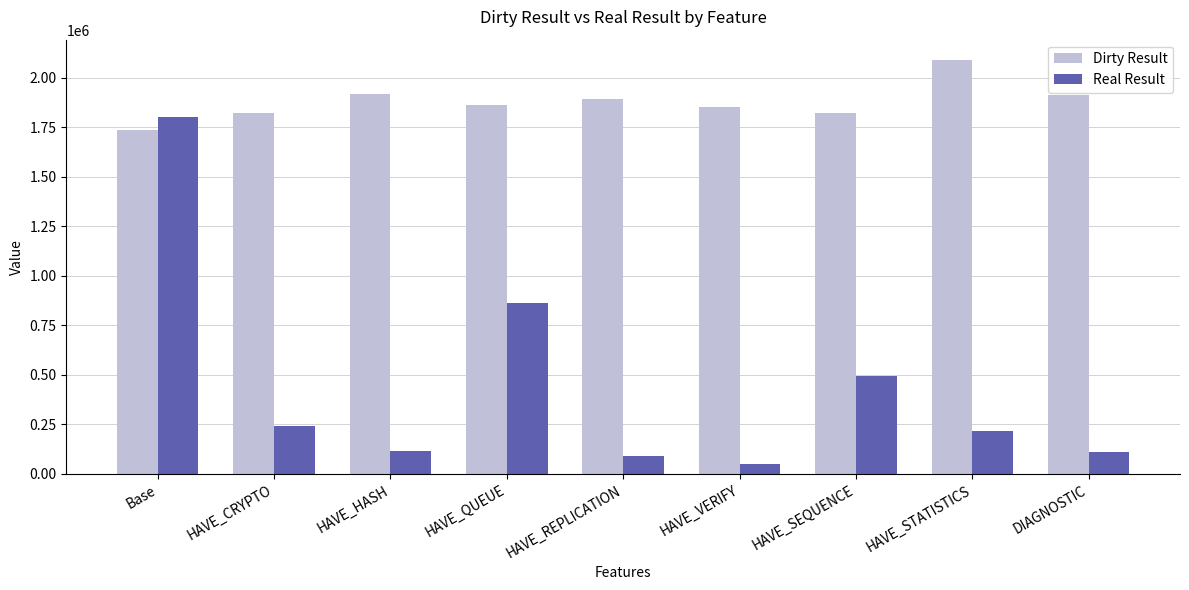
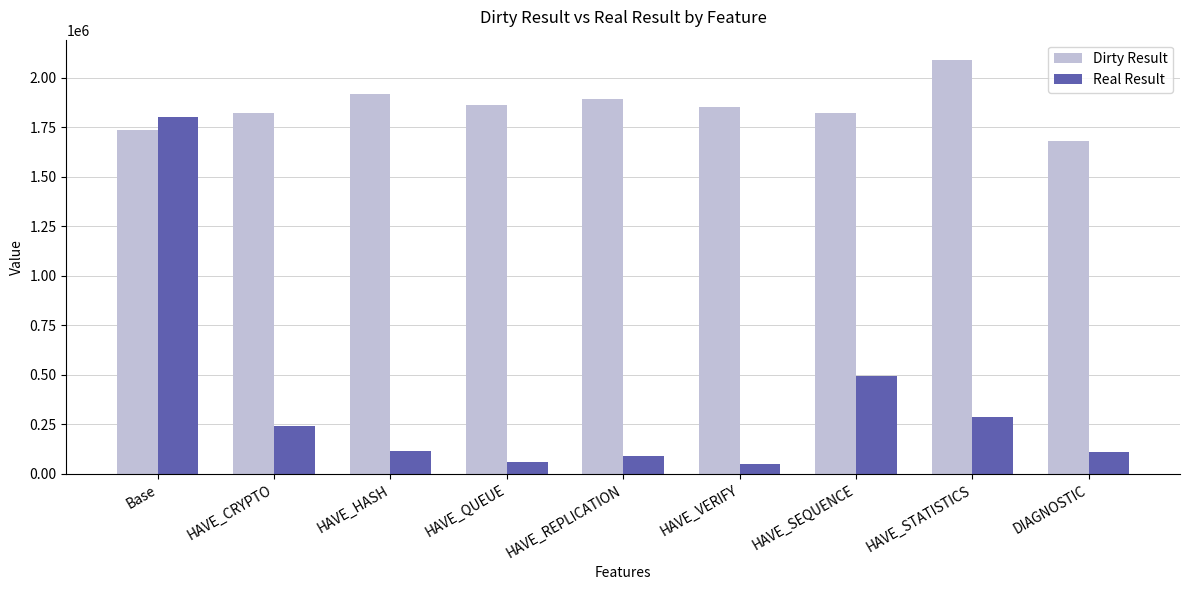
Real Result, HAVE_QUEUE: 860000 -> 60000
Real Result, HAVE_STATISTICS: 220000 -> 290000
Dirty Result, DIAGNOSTIC: 1910000 -> 1680000
